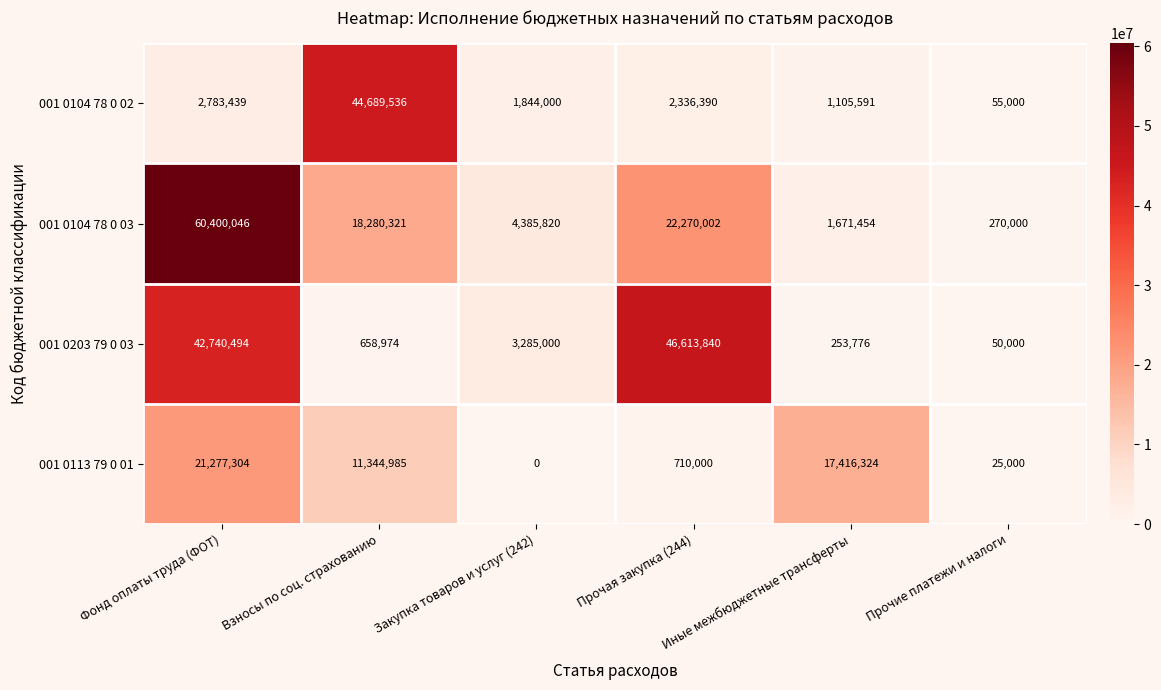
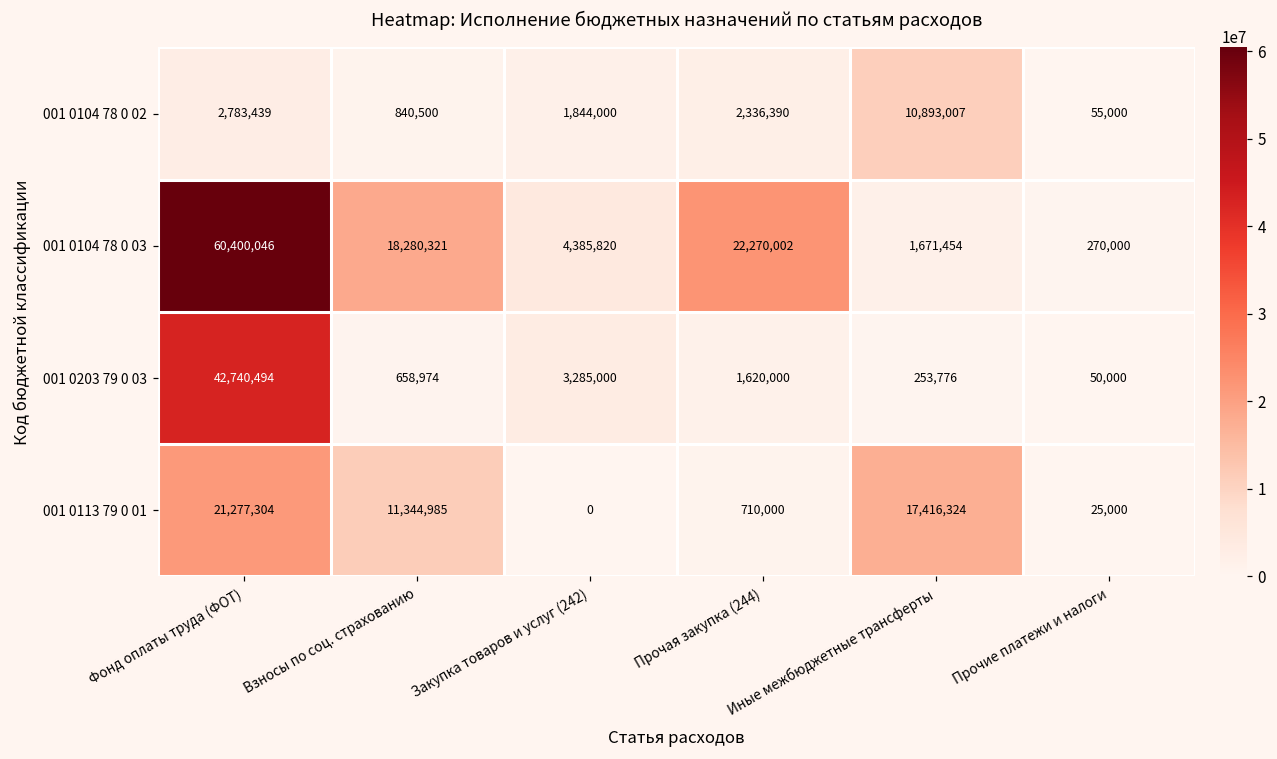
001 0104 78 0 02, Взносы по соц. страхованию: 44,689,536 -> 840,500
001 0104 78 0 02, Иные межбюджетные трансферты: 1,105,591 -> 10,893,007
001 0203 79 0 03, Прочая закупка (244): 46,613,840 -> 1,620,000
